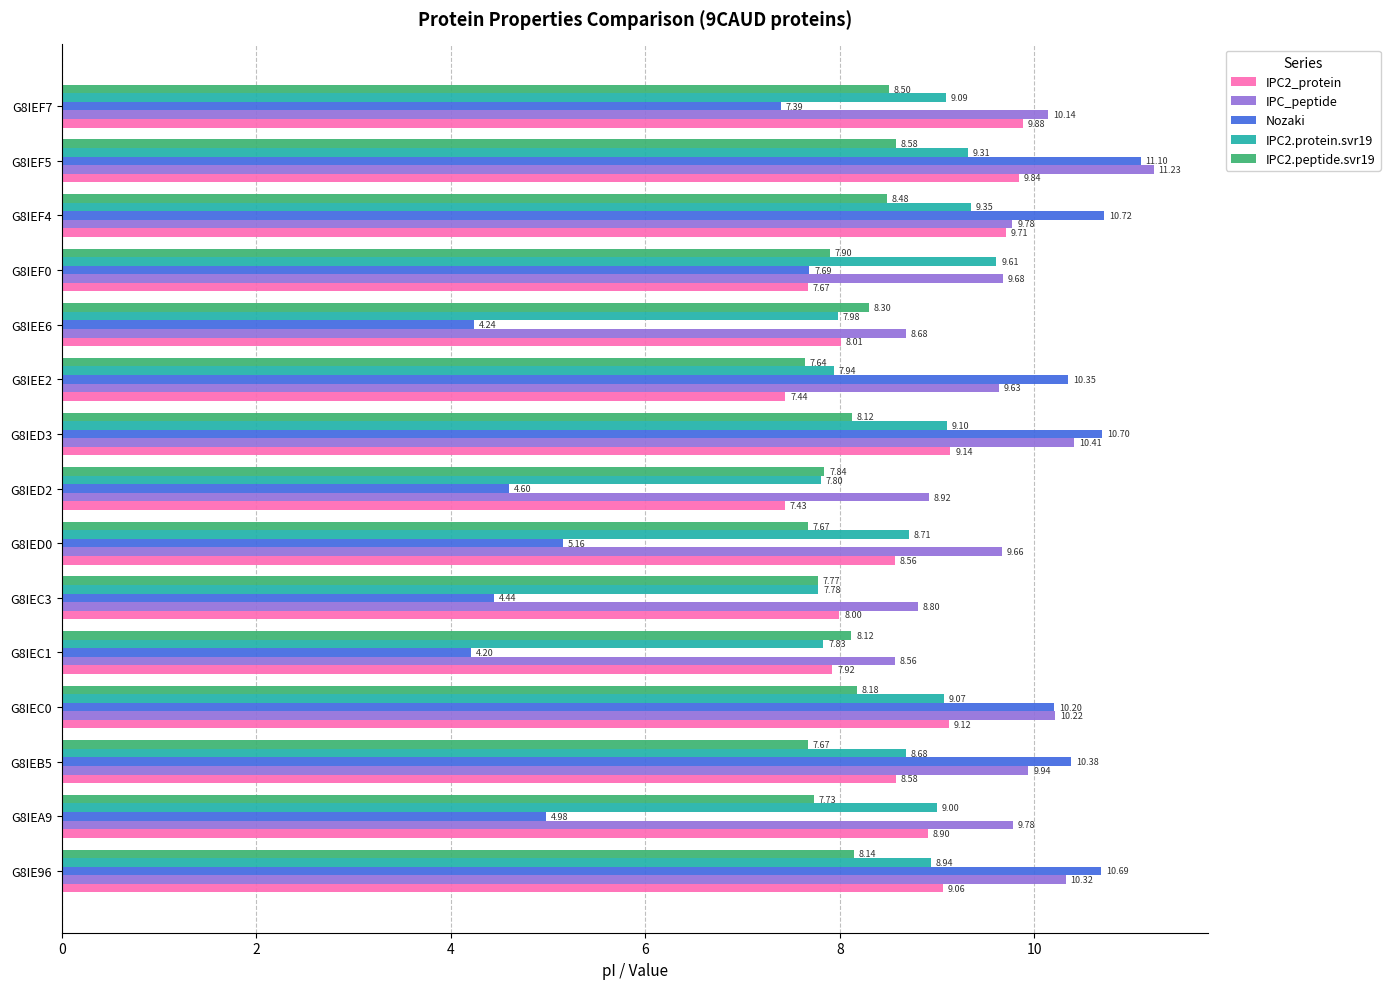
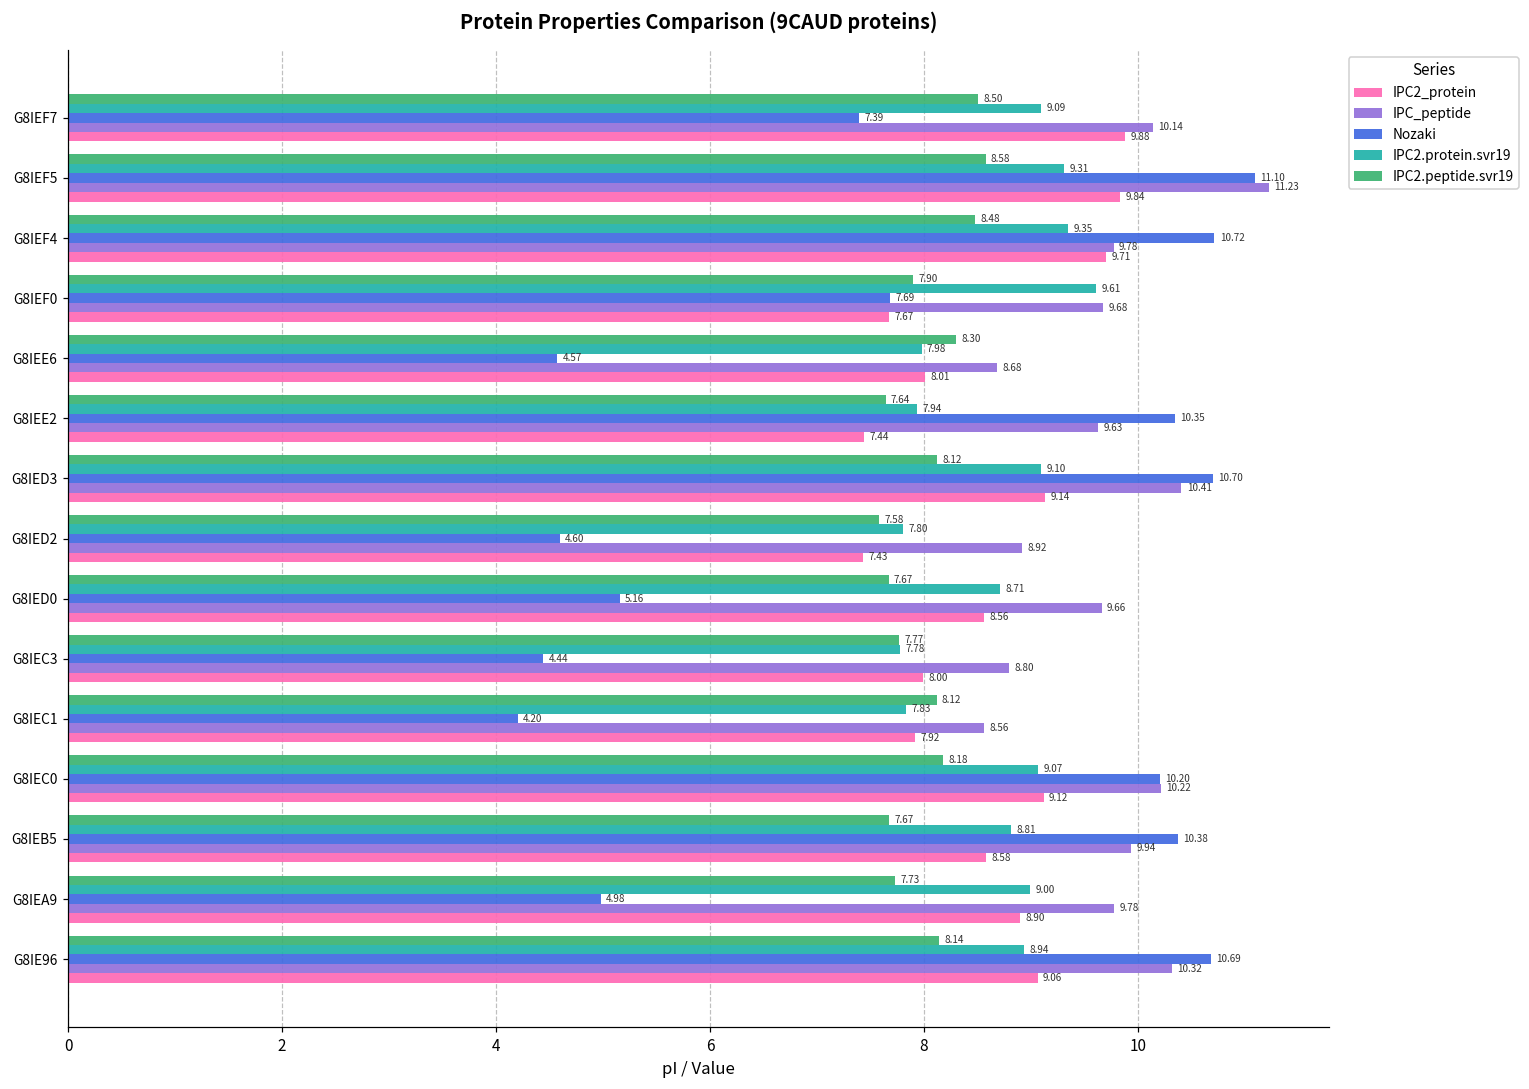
Nozaki, G8IEE6: 4.24 -> 4.57
IPC2.peptide.svr19, G8IED2: 7.84 -> 7.58
IPC2.protein.svr19, G8IEB5: 8.68 -> 8.81
